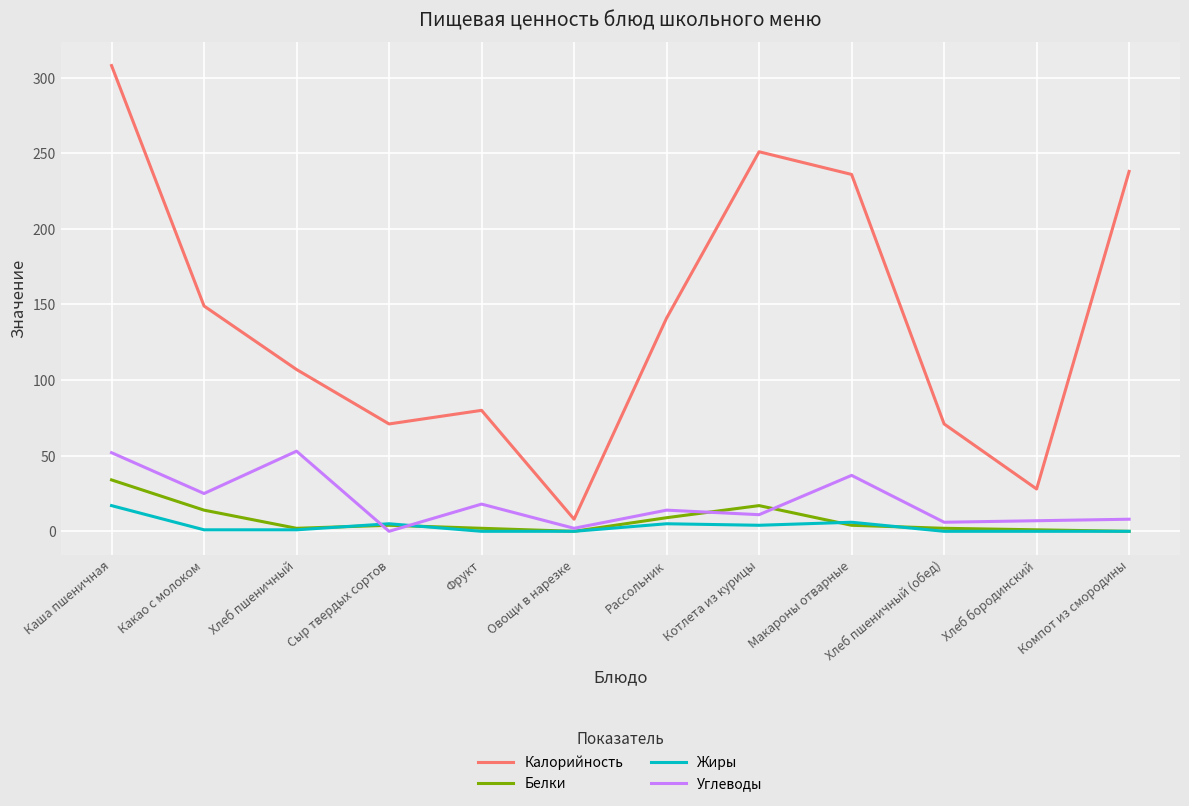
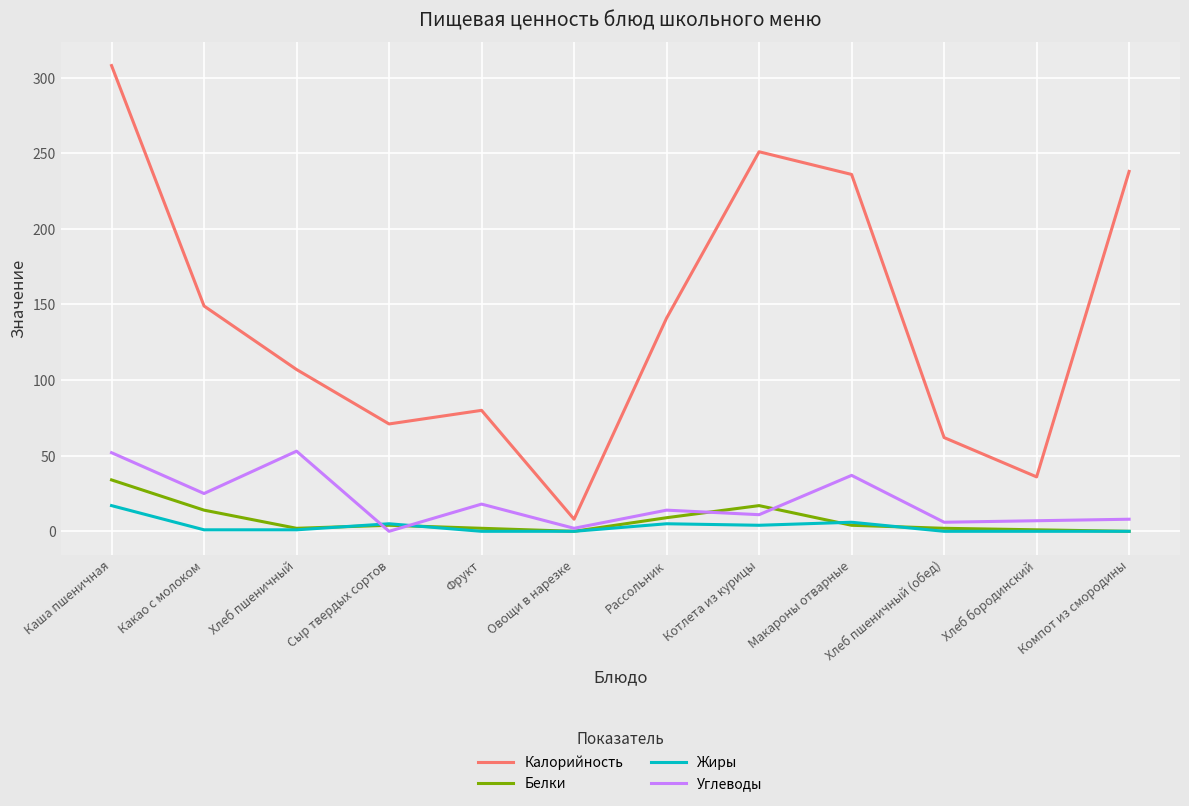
Калорийность, Хлеб пшеничный (обед): 71 -> 62
Калорийность, Хлеб бородинский: 28 -> 36
